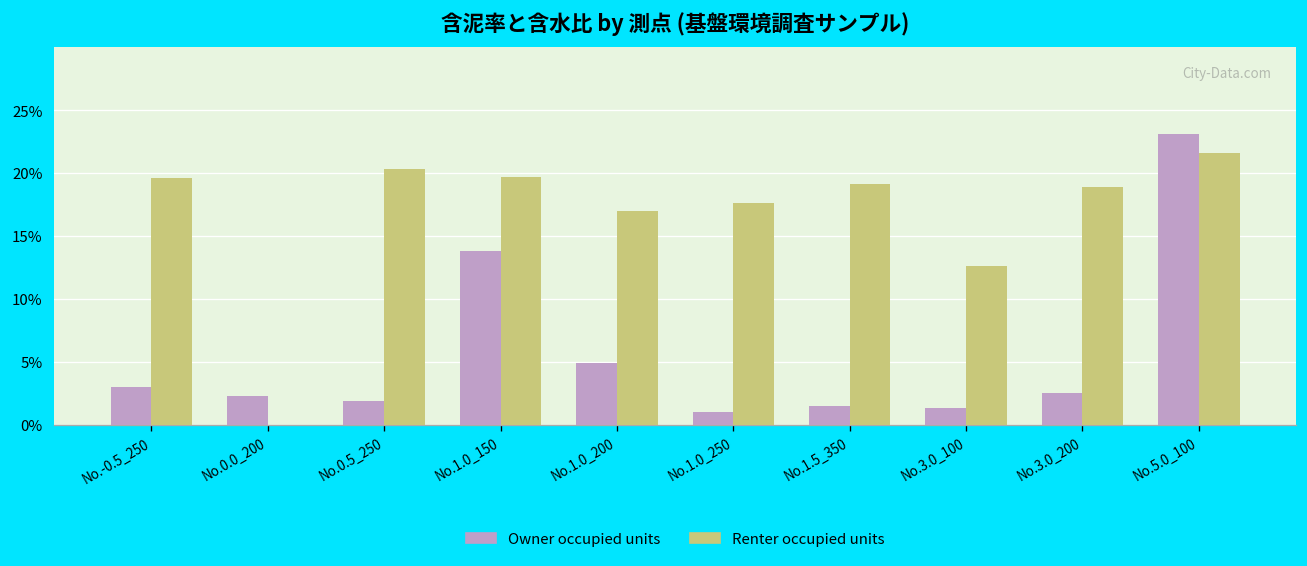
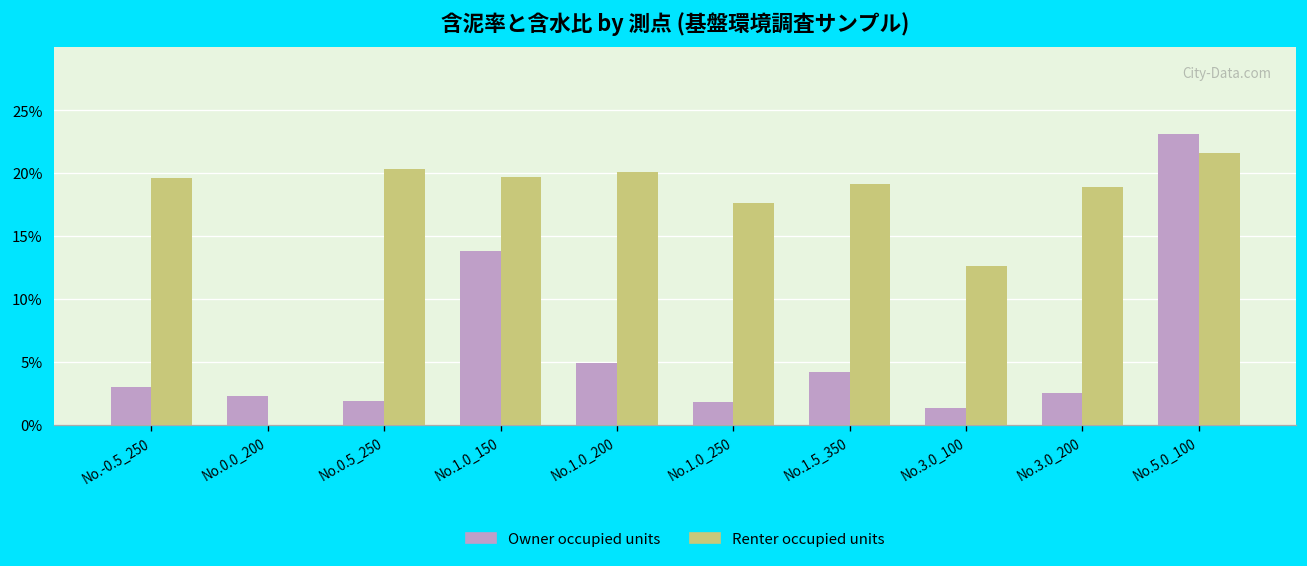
Renter occupied units, No.1.0_200: 17.0% -> 20.1%
Owner occupied units, No.1.0_250: 1.0% -> 1.8%
Owner occupied units, No.1.5_350: 1.5% -> 4.2%
